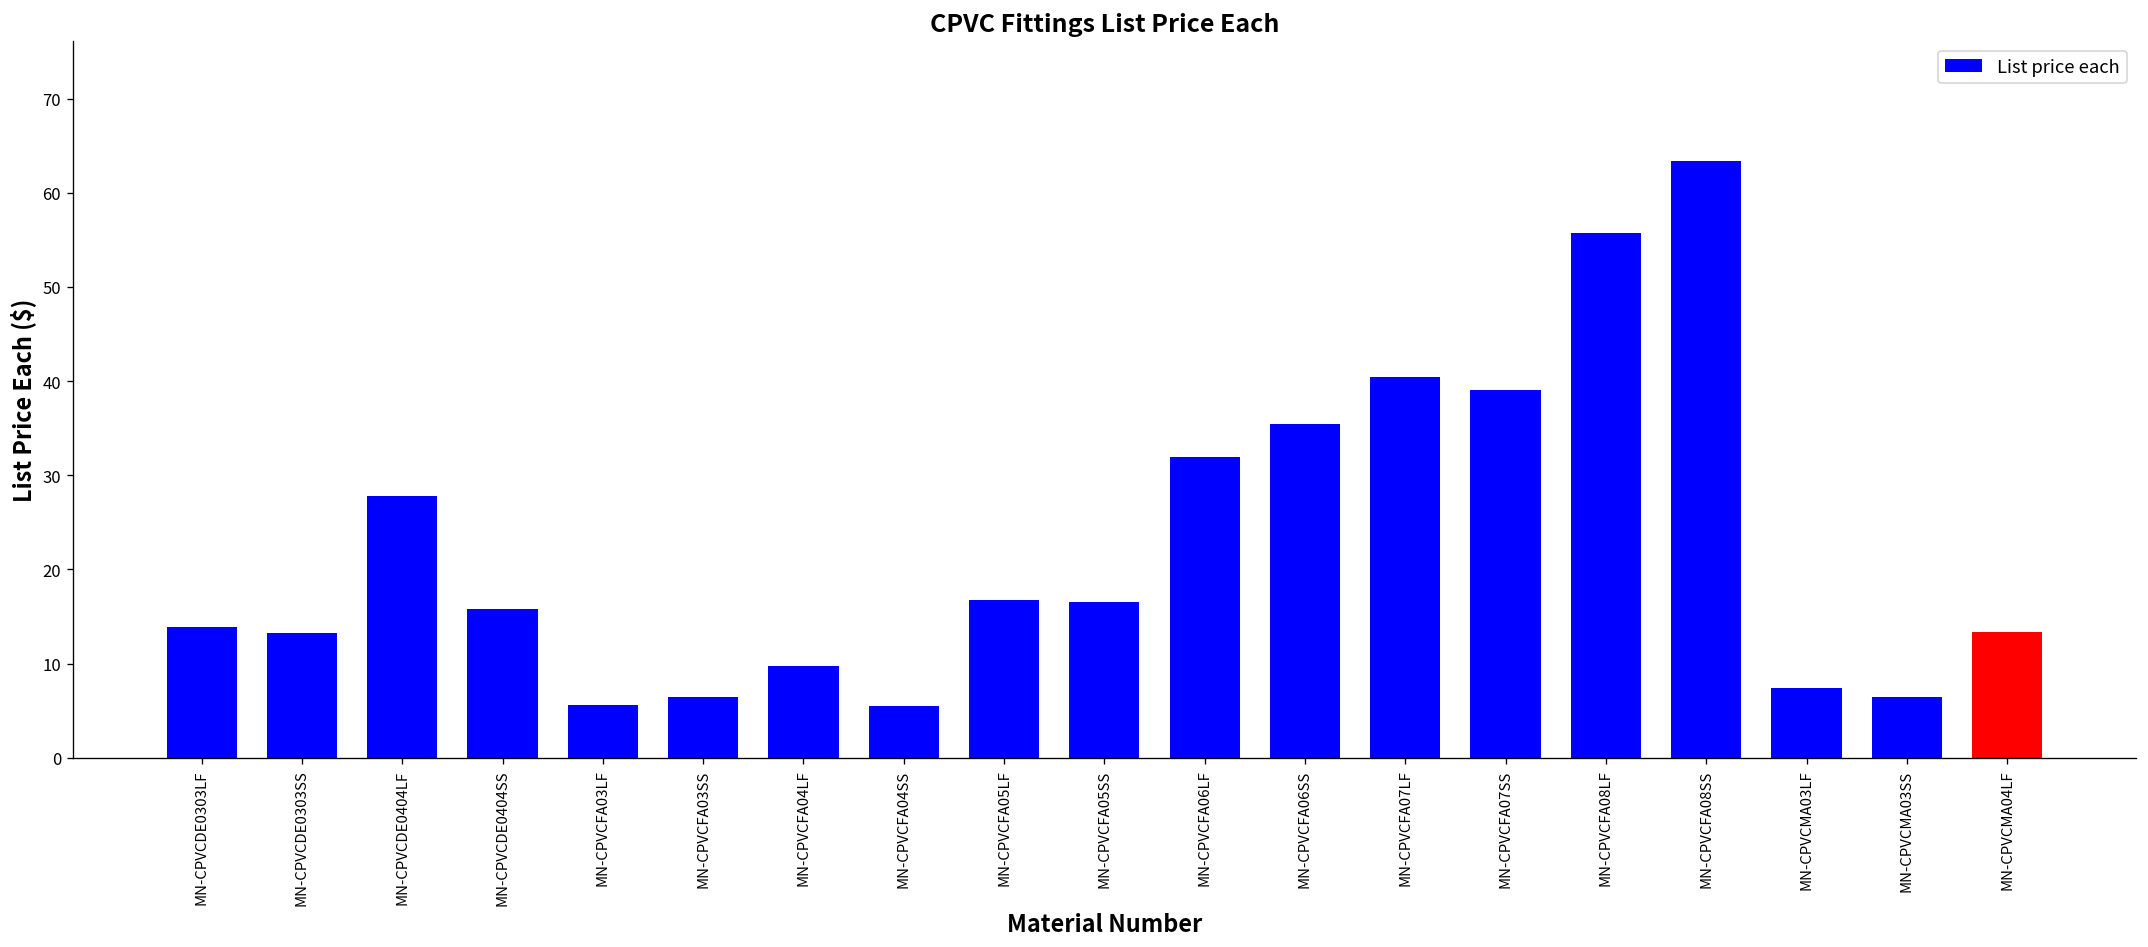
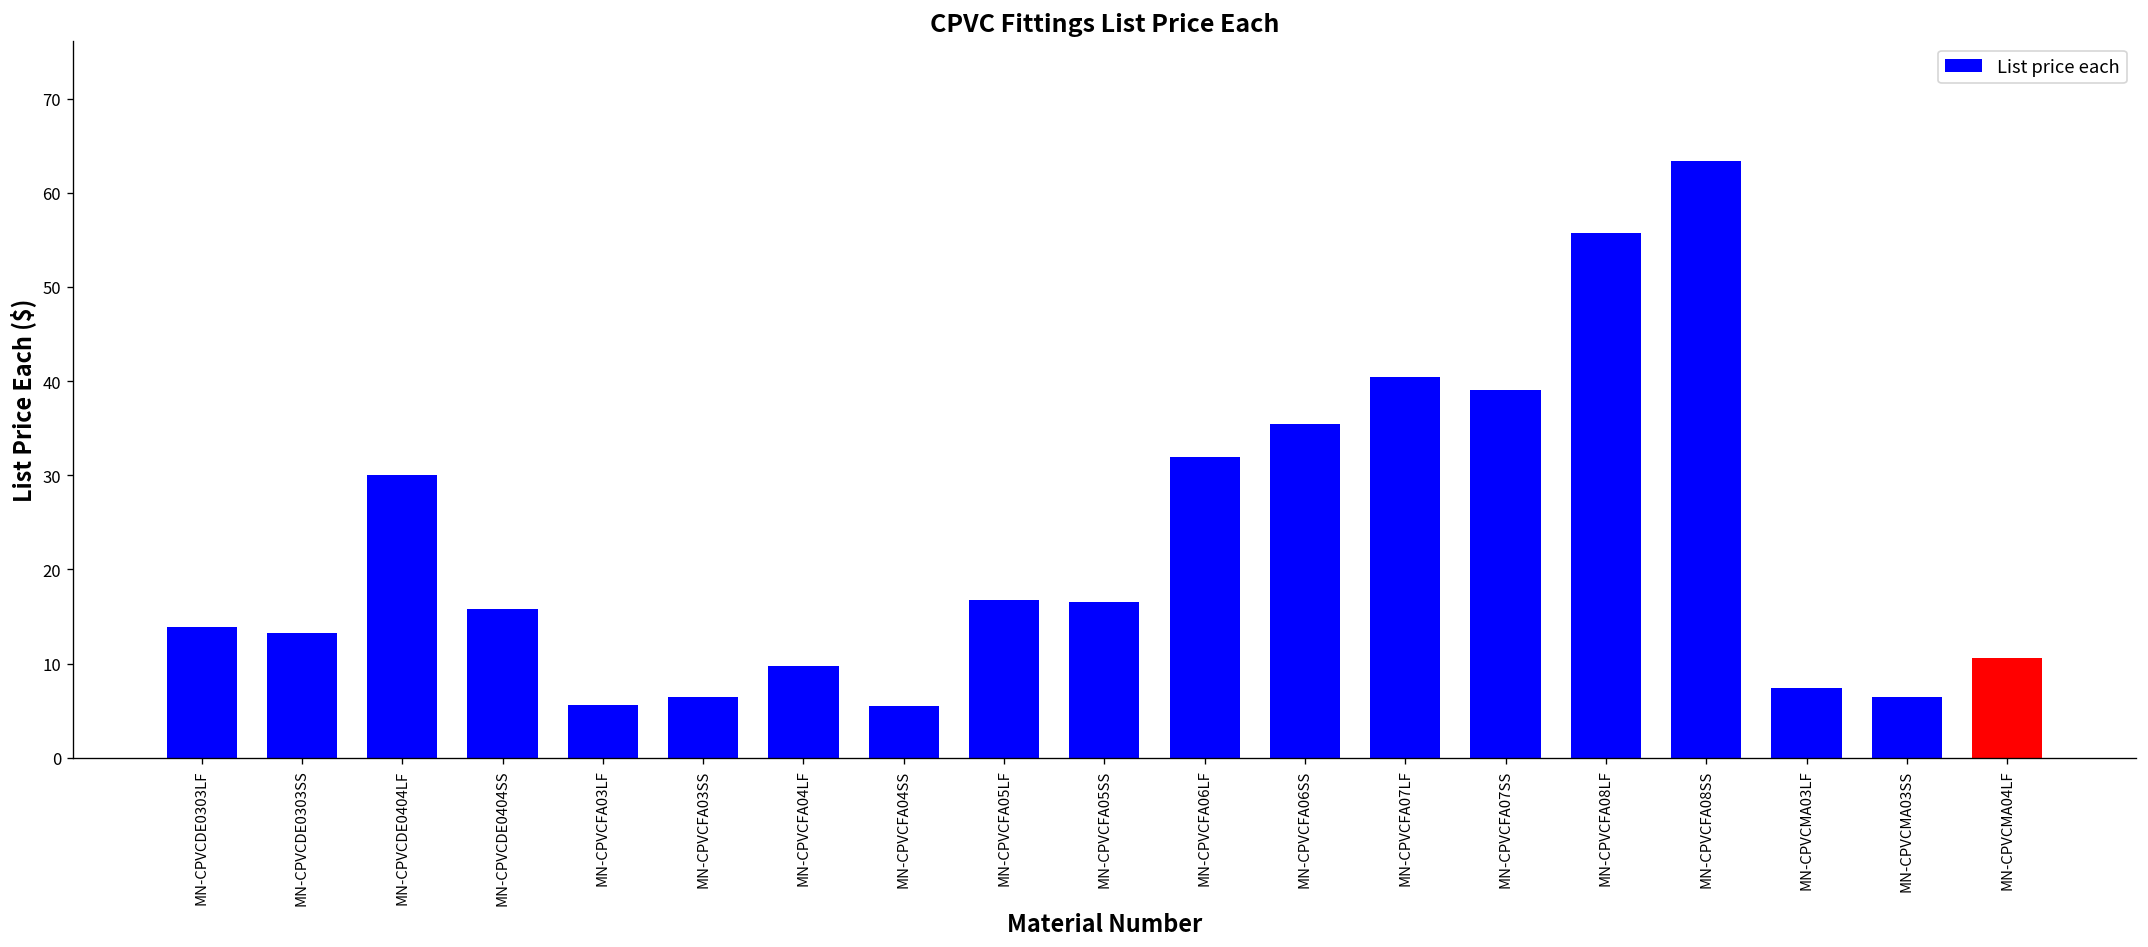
MN-CPVCDE0404LF: 28 -> 30
MN-CPVCMA04LF: 13 -> 11
